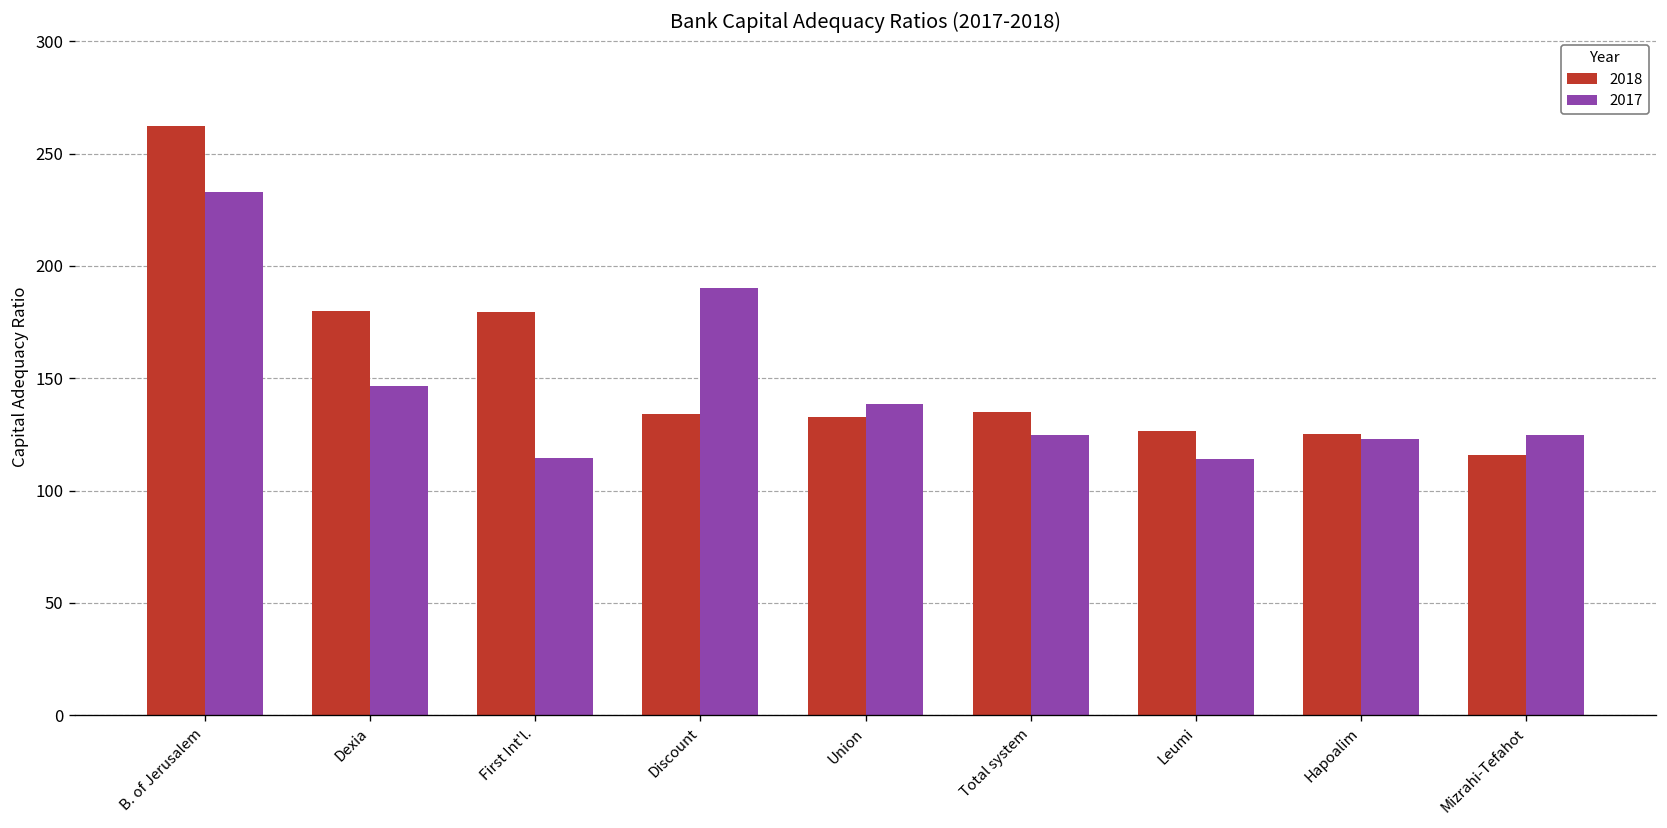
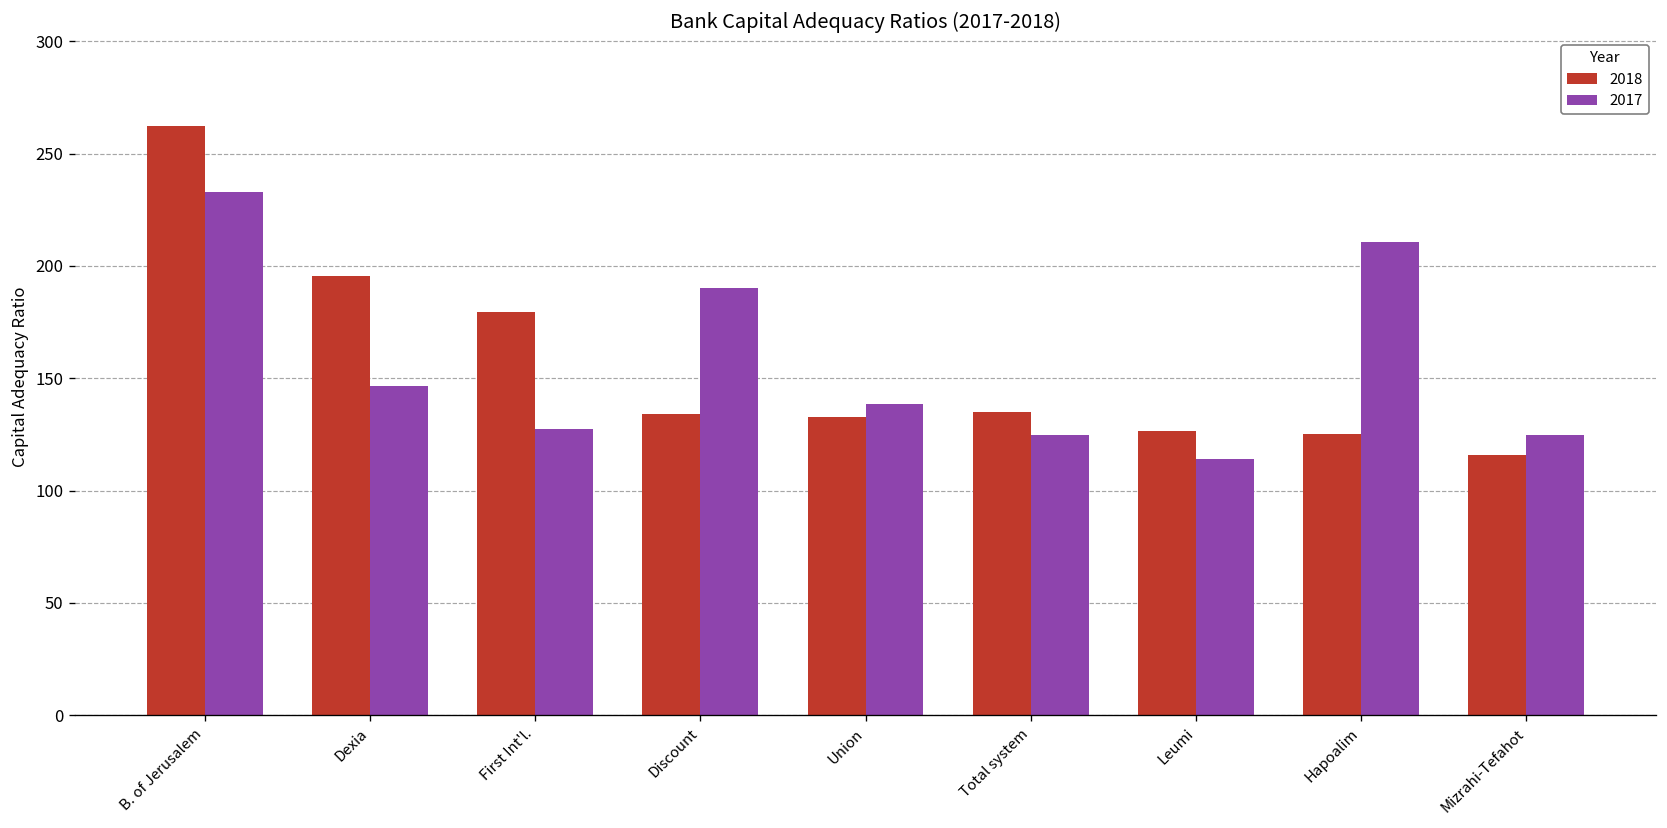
2018, Dexia: 180 -> 196
2017, First Int'l.: 115 -> 127
2017, Hapoalim: 123 -> 211
